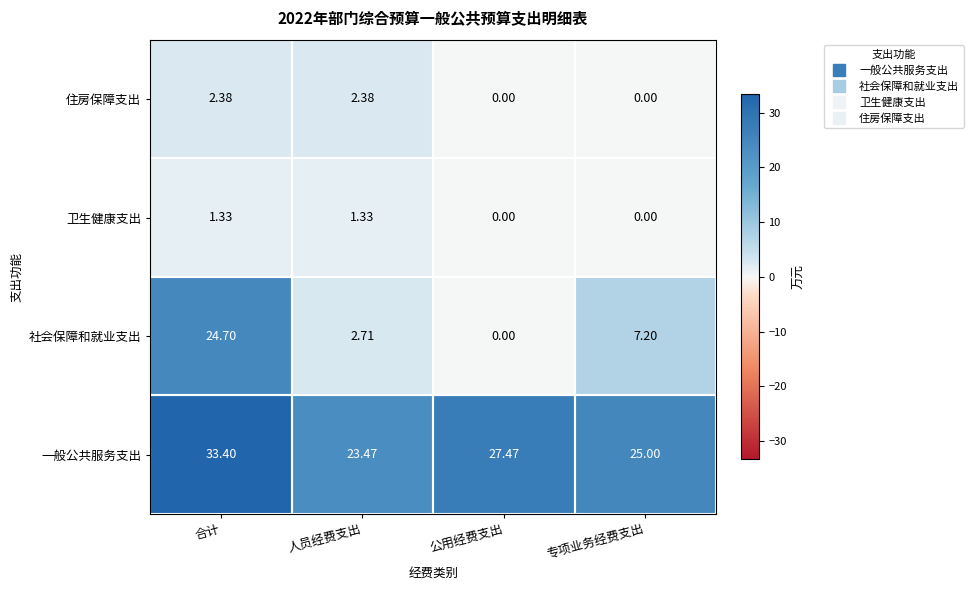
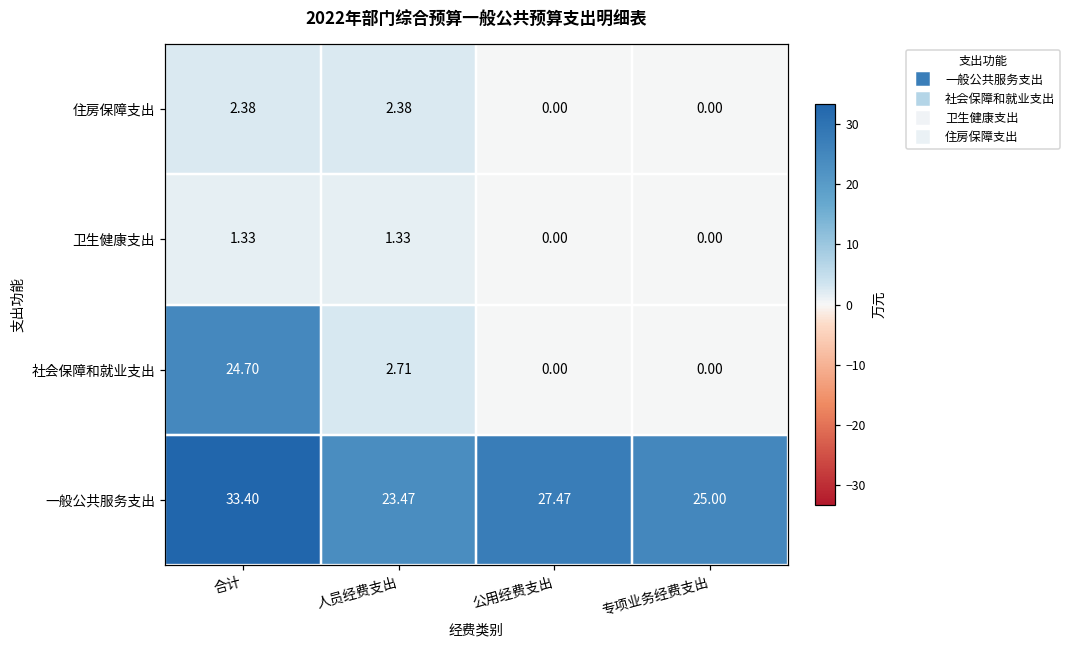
社会保障和就业支出, 专项业务经费支出: 7.20 -> 0.00
